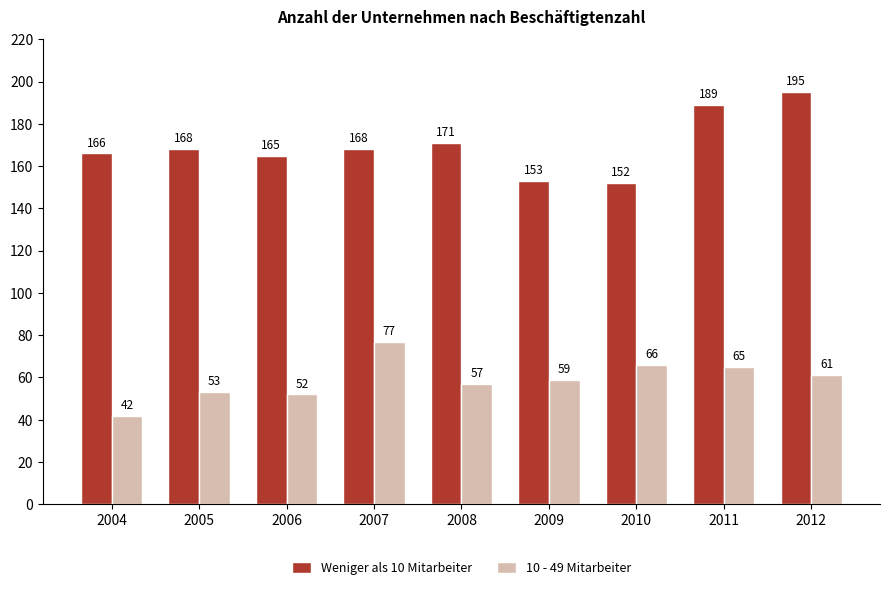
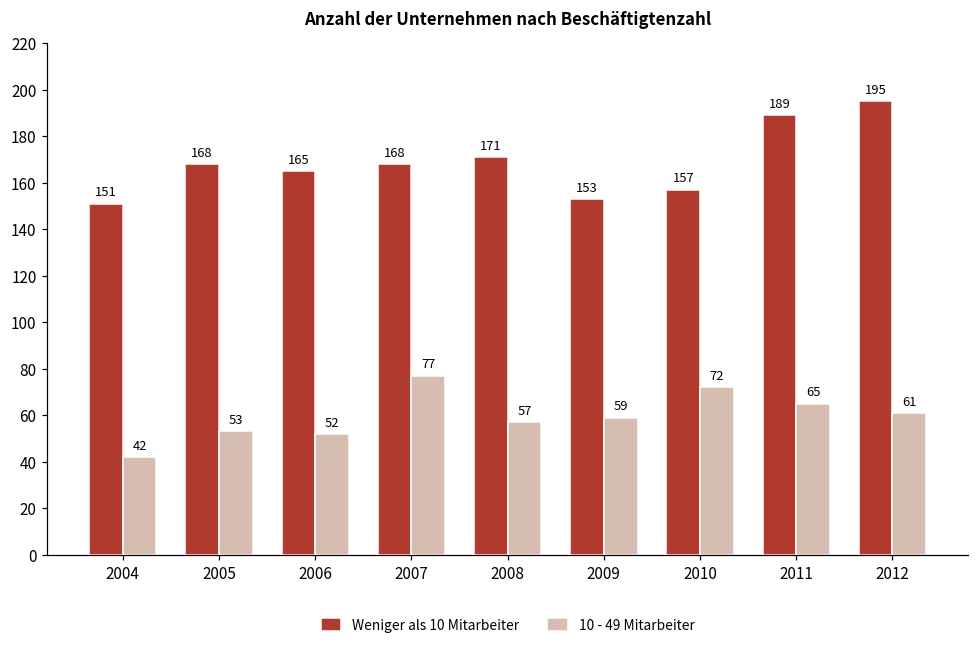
Weniger als 10 Mitarbeiter, 2004: 166 -> 151
Weniger als 10 Mitarbeiter, 2010: 152 -> 157
10 - 49 Mitarbeiter, 2010: 66 -> 72
